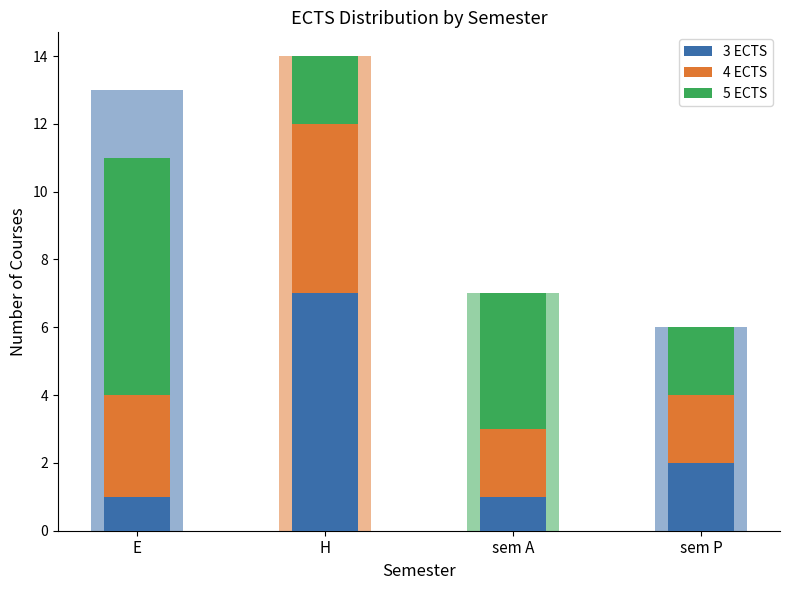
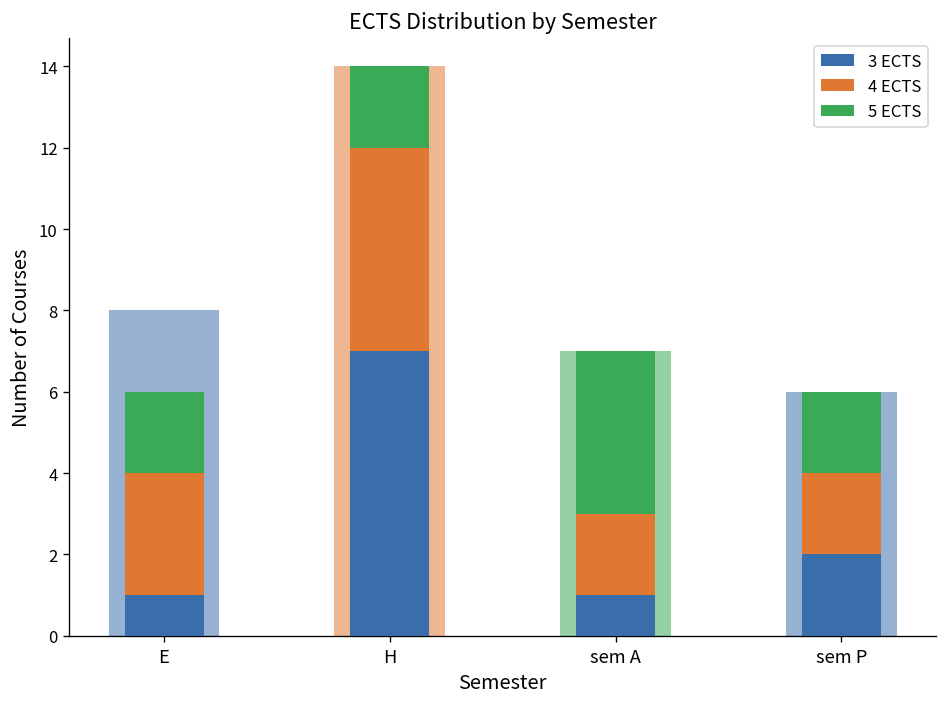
5 ECTS, E: 7 -> 2
